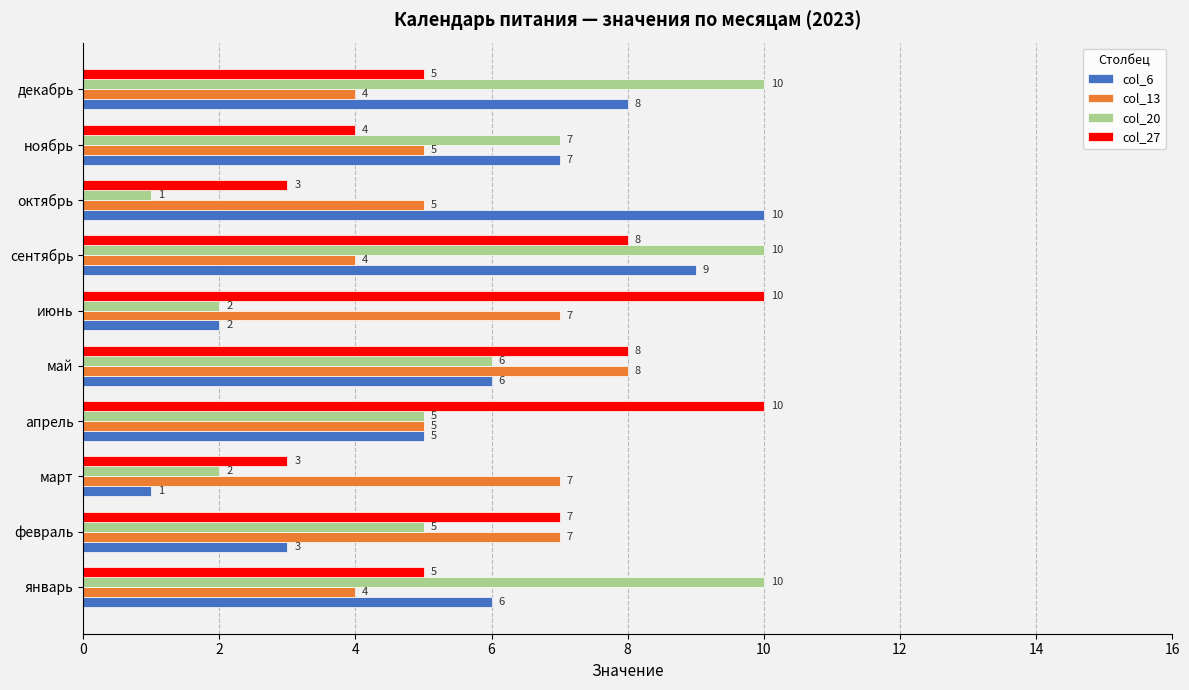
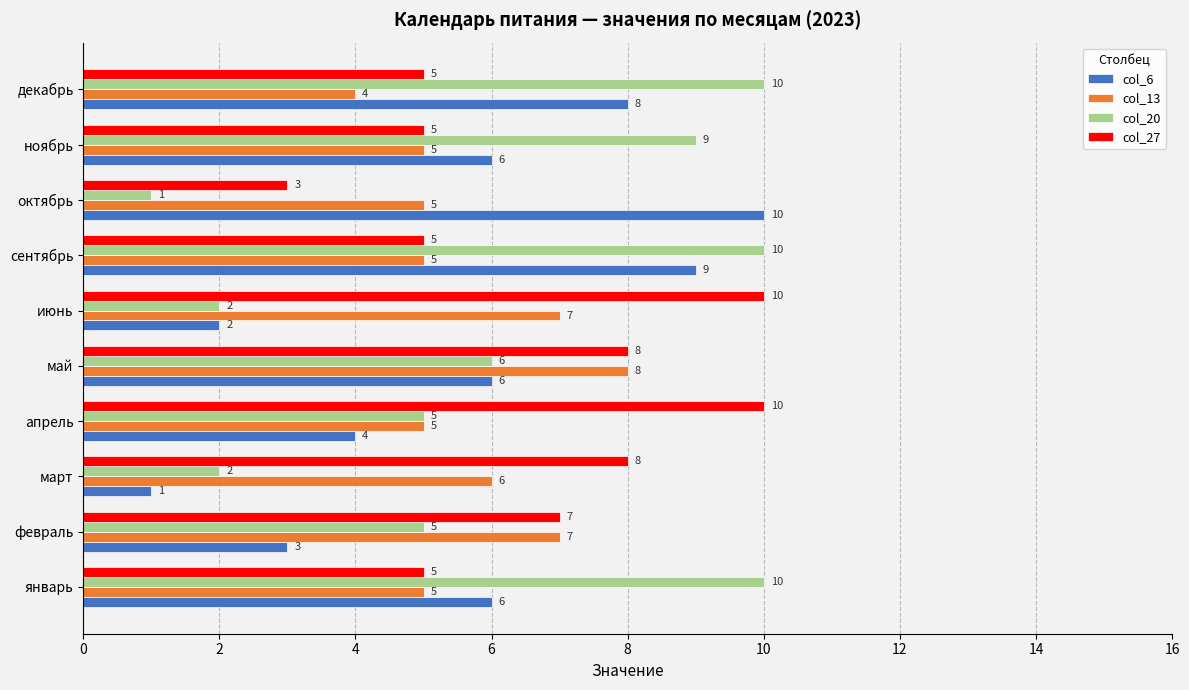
col_27, ноябрь: 4 -> 5
col_20, ноябрь: 7 -> 9
col_6, ноябрь: 7 -> 6
col_27, сентябрь: 8 -> 5
col_13, сентябрь: 4 -> 5
col_6, апрель: 5 -> 4
col_27, март: 3 -> 8
col_13, март: 7 -> 6
col_13, январь: 4 -> 5
